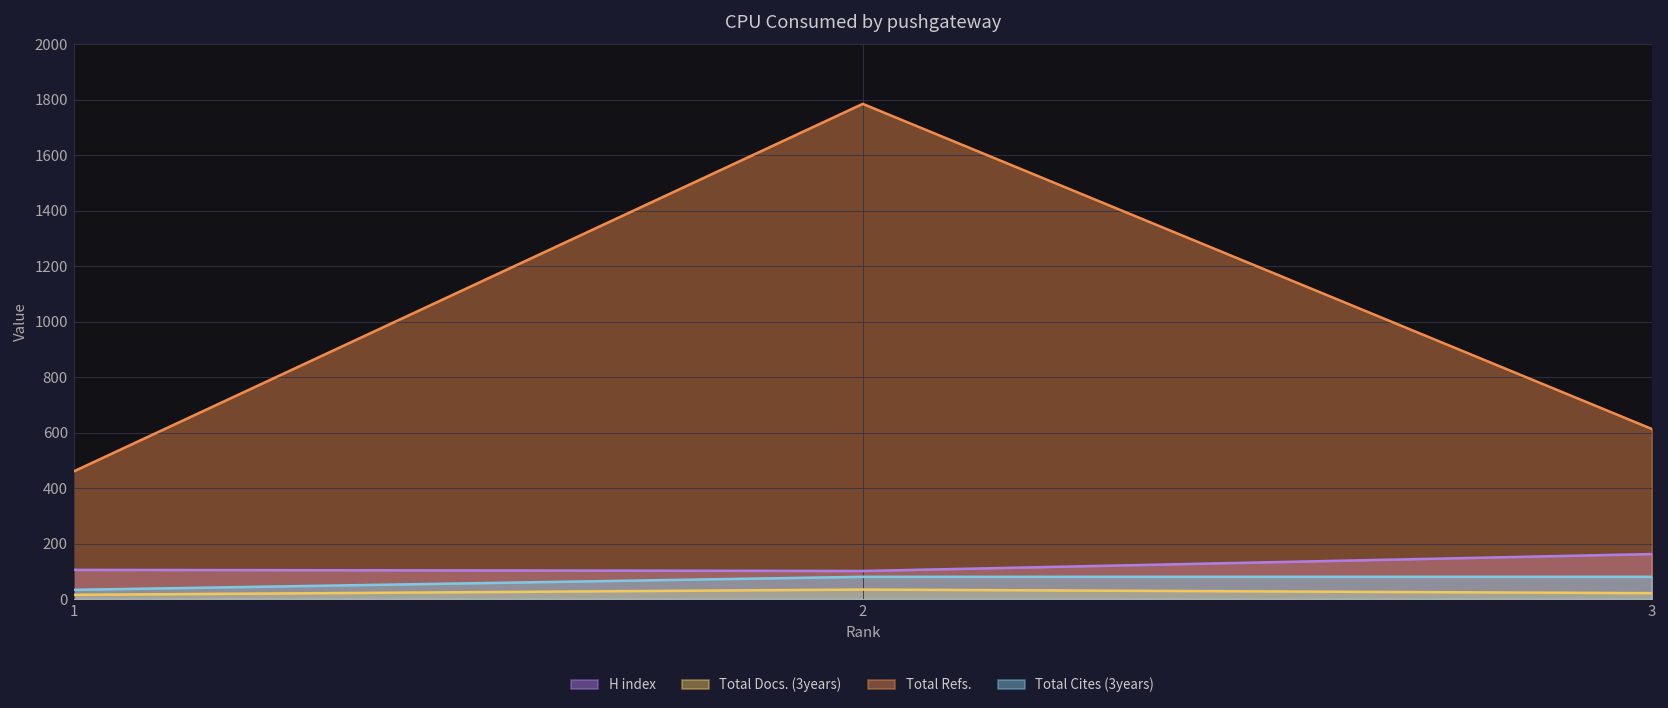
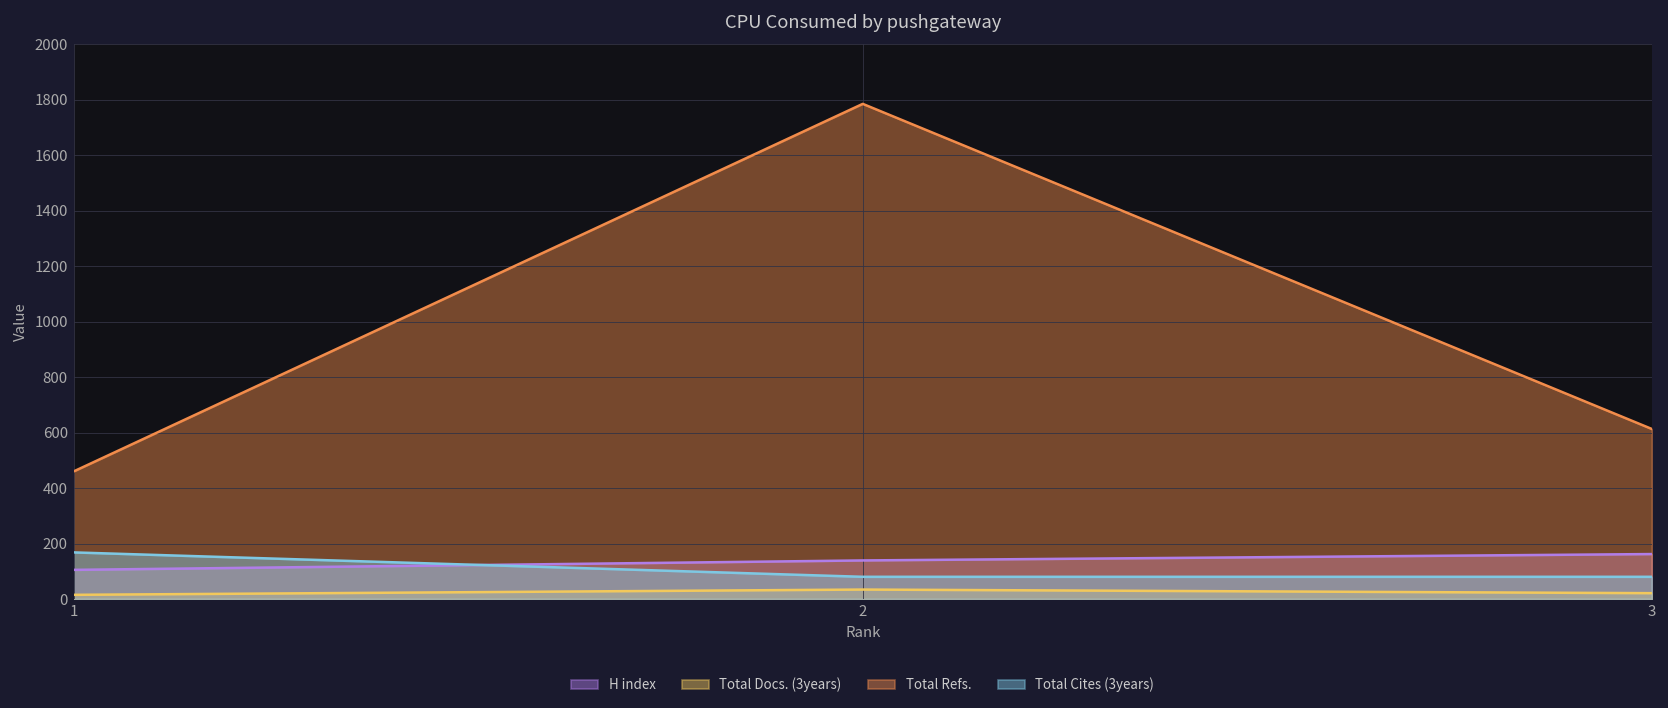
Total Cites (3years), 1: 30 -> 170
H index, 2: 100 -> 140
